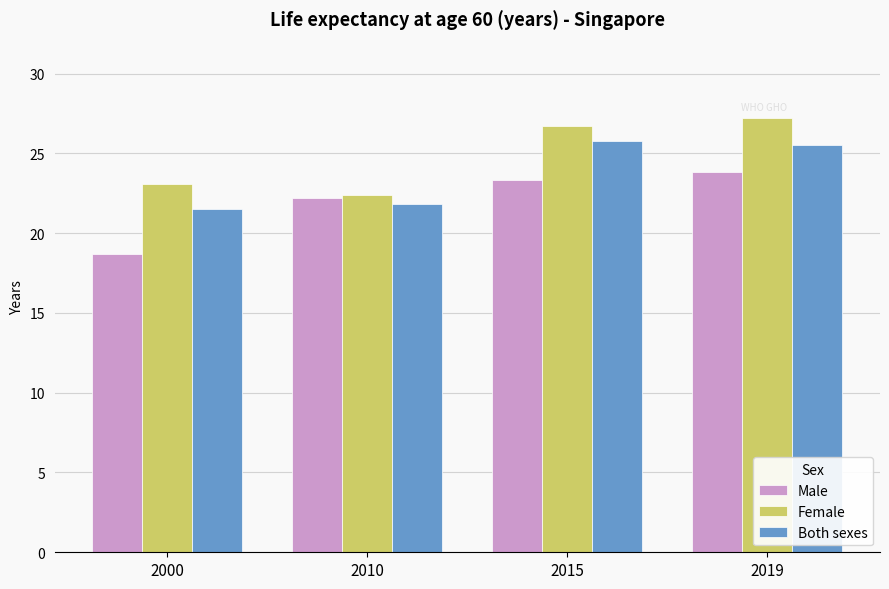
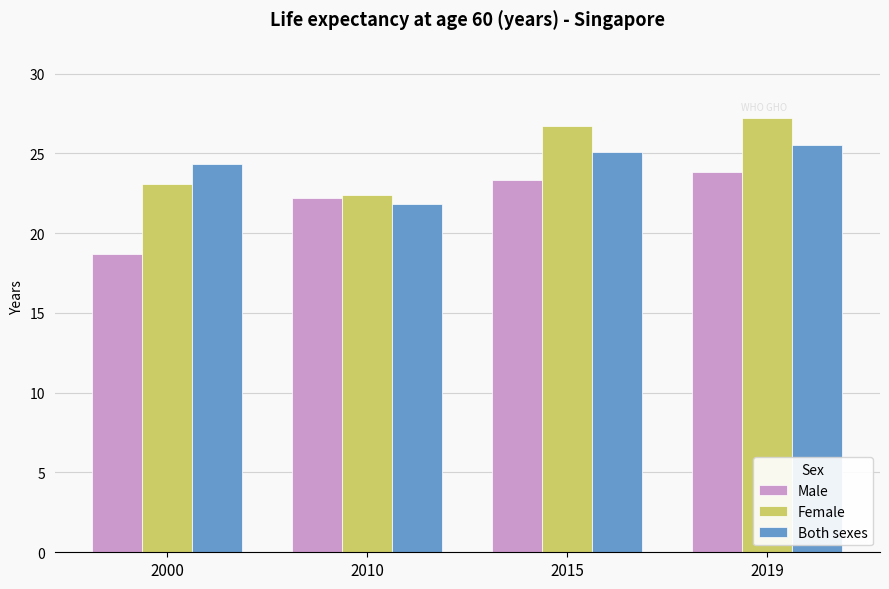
Both sexes, 2000: 21.5 -> 24.3
Both sexes, 2015: 25.8 -> 25.1
